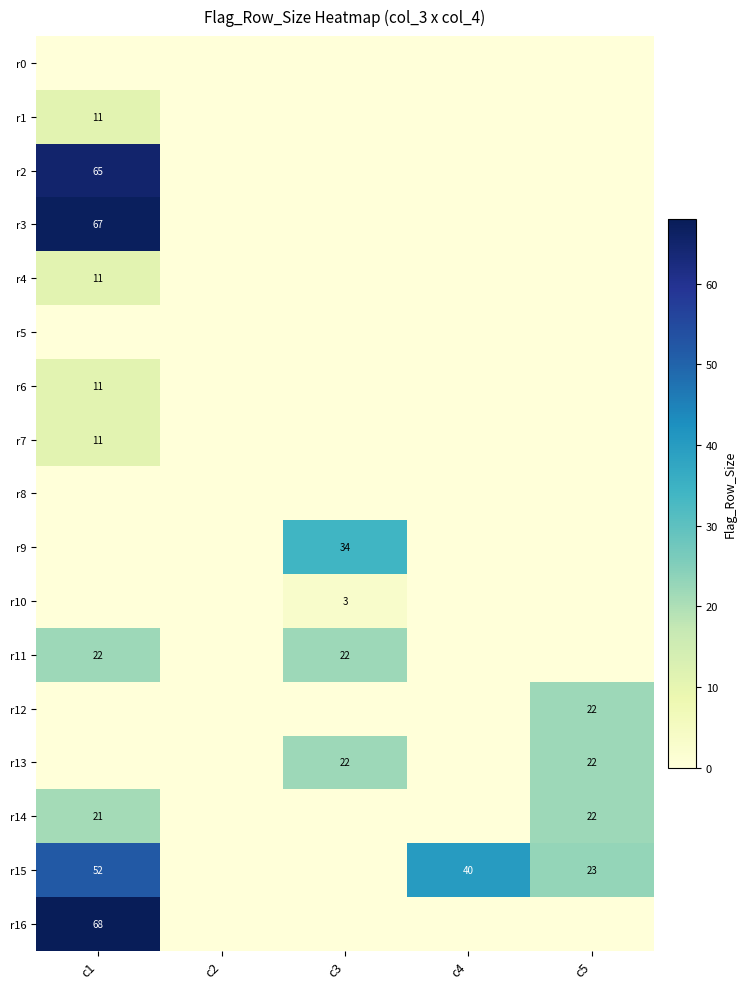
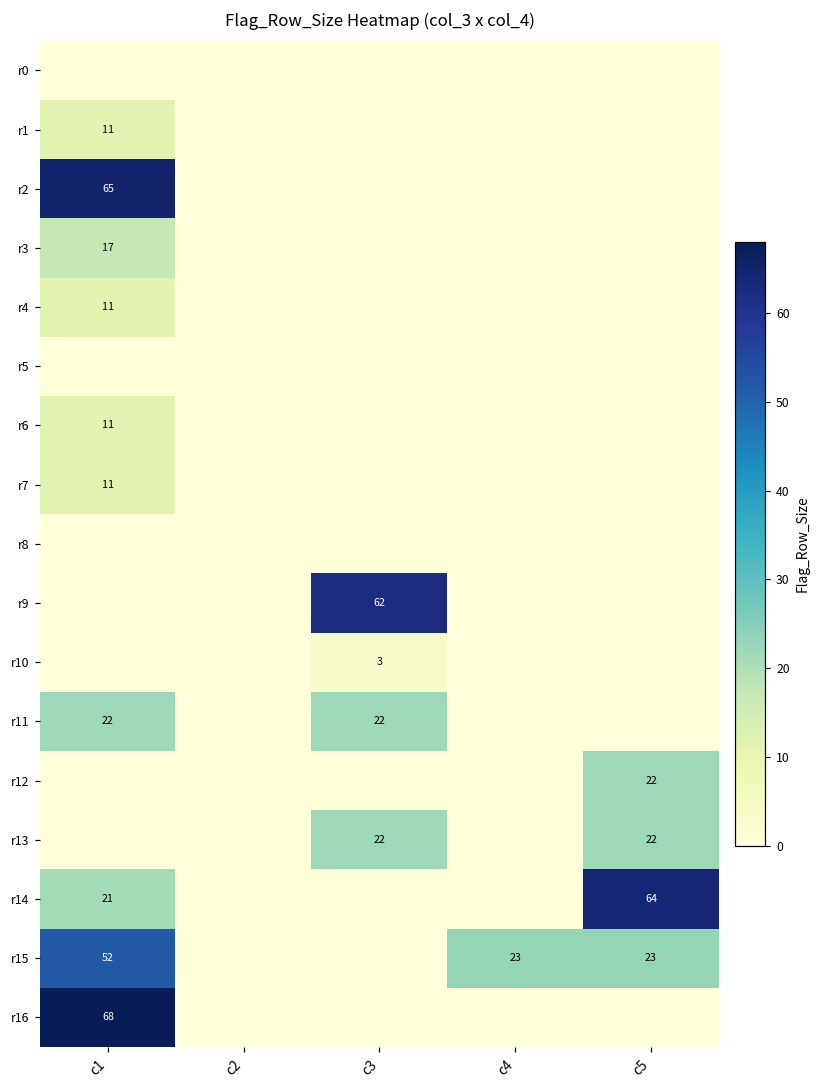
r3, c1: 67 -> 17
r9, c3: 34 -> 62
r14, c5: 22 -> 64
r15, c4: 40 -> 23
